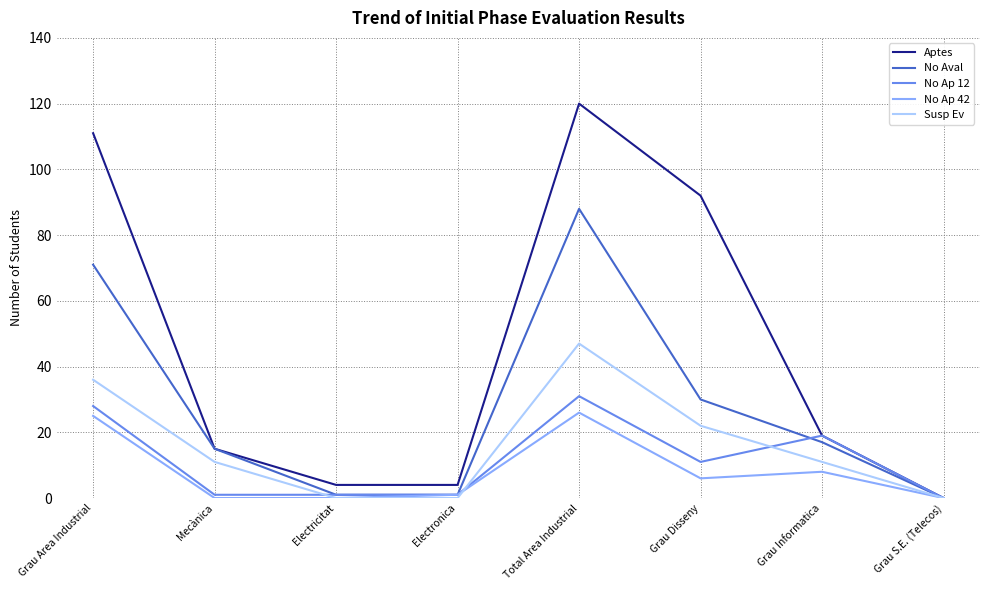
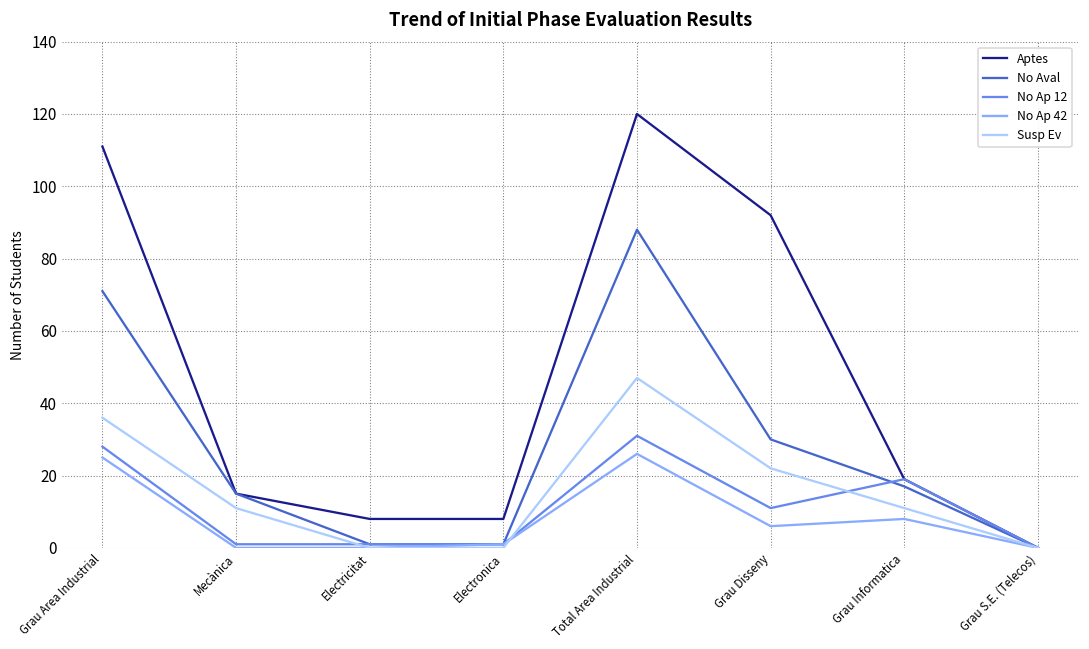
Aptes, Electricitat: 4 -> 8
Aptes, Electronica: 4 -> 8
